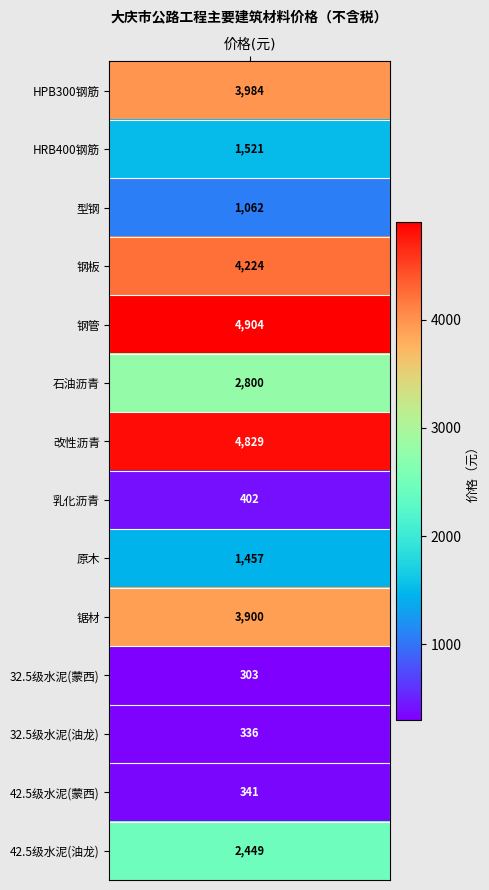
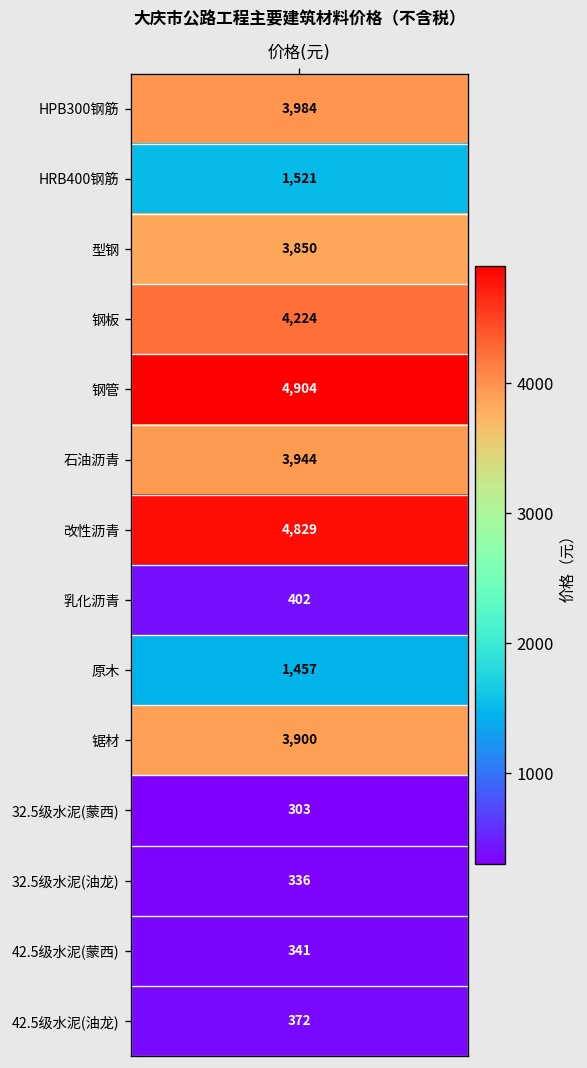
型钢, 价格(元): 1,062 -> 3,850
石油沥青, 价格(元): 2,800 -> 3,944
42.5级水泥(油龙), 价格(元): 2,449 -> 372
